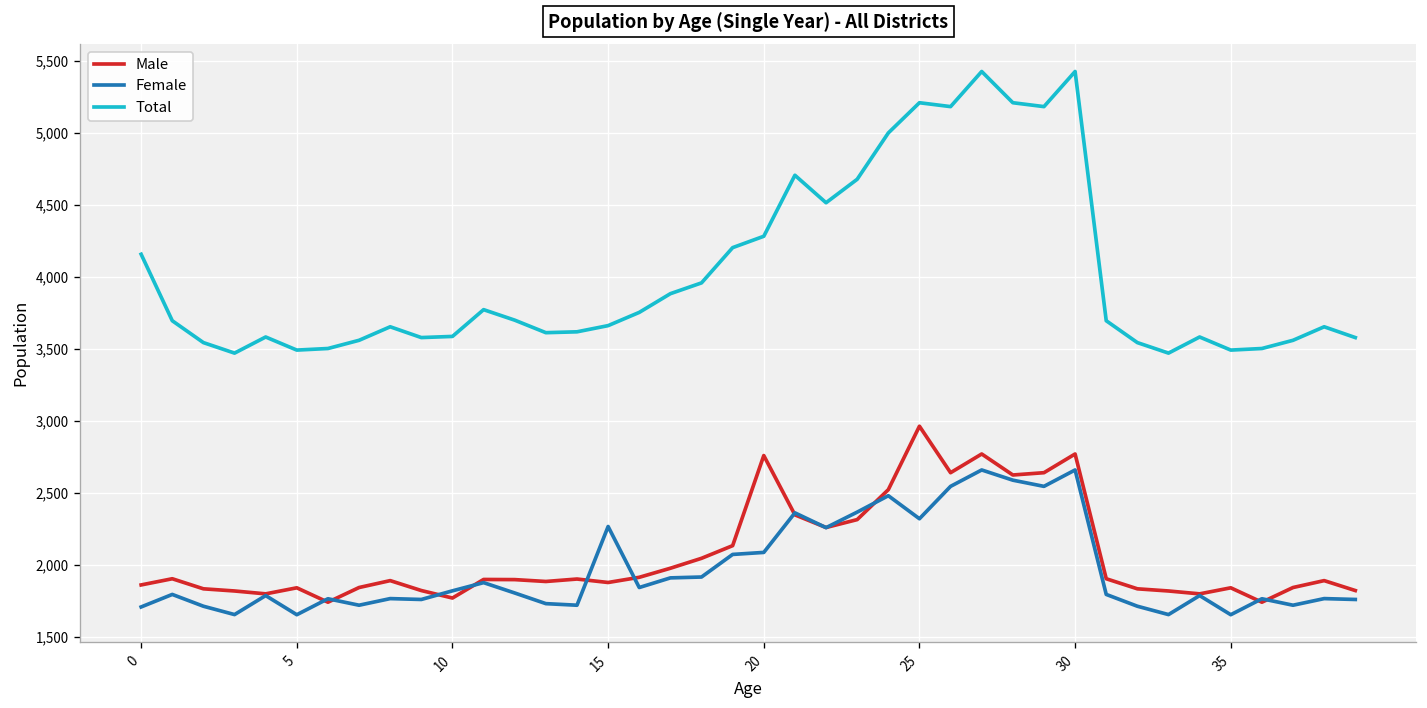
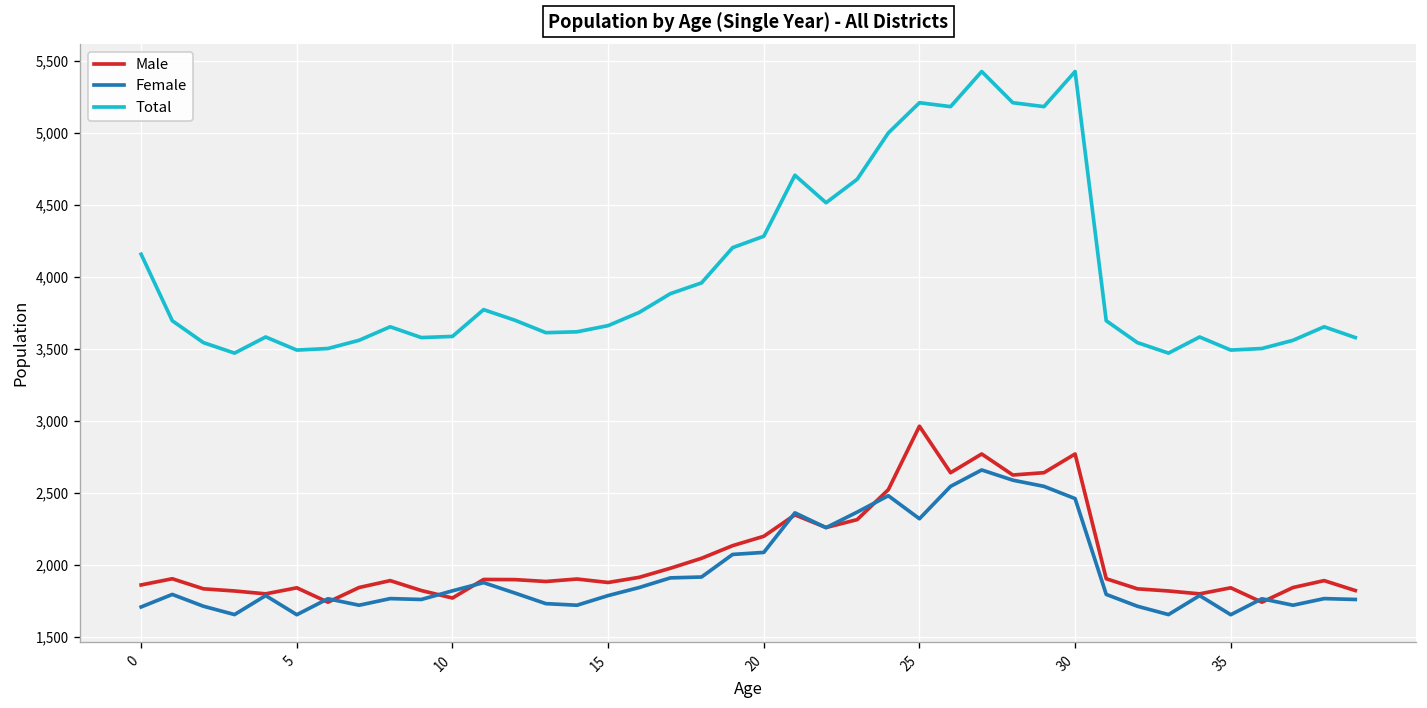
Female, 15: 2,270 -> 1,790
Male, 20: 2,760 -> 2,200
Female, 30: 2,660 -> 2,460
